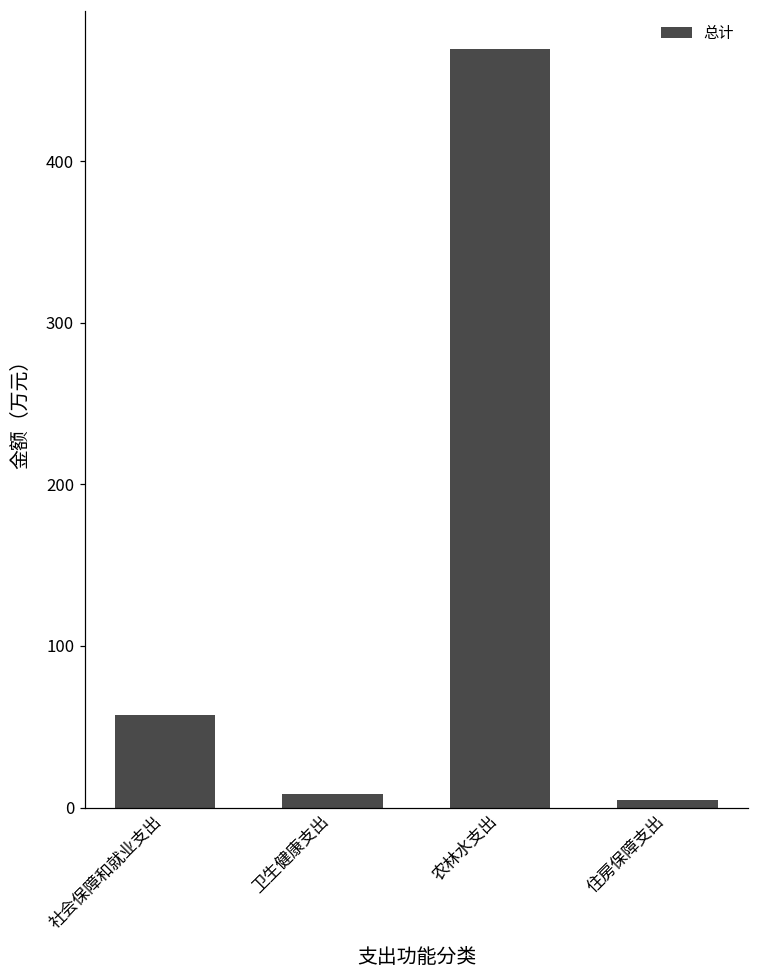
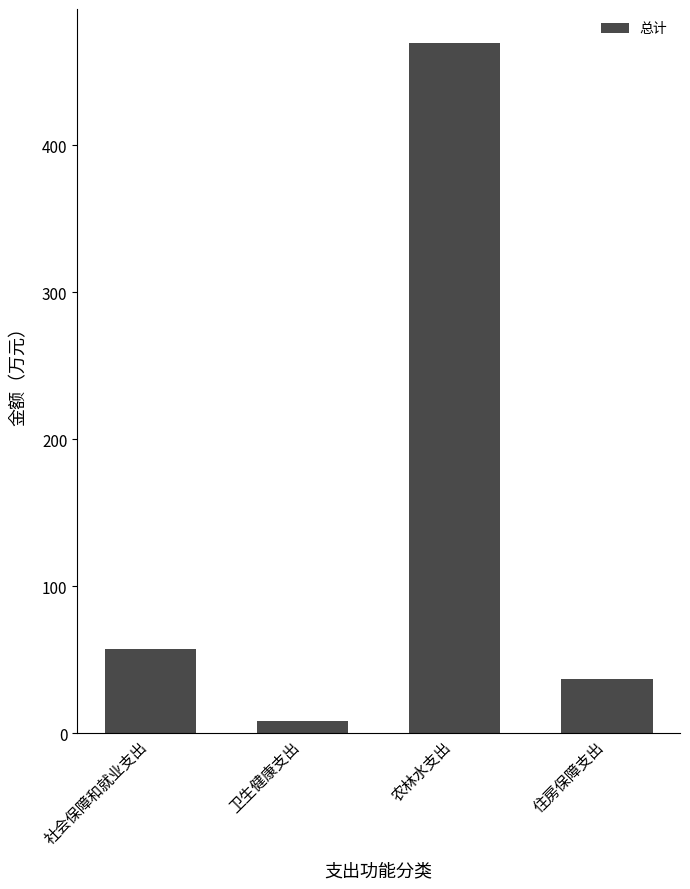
住房保障支出: 5 -> 37
